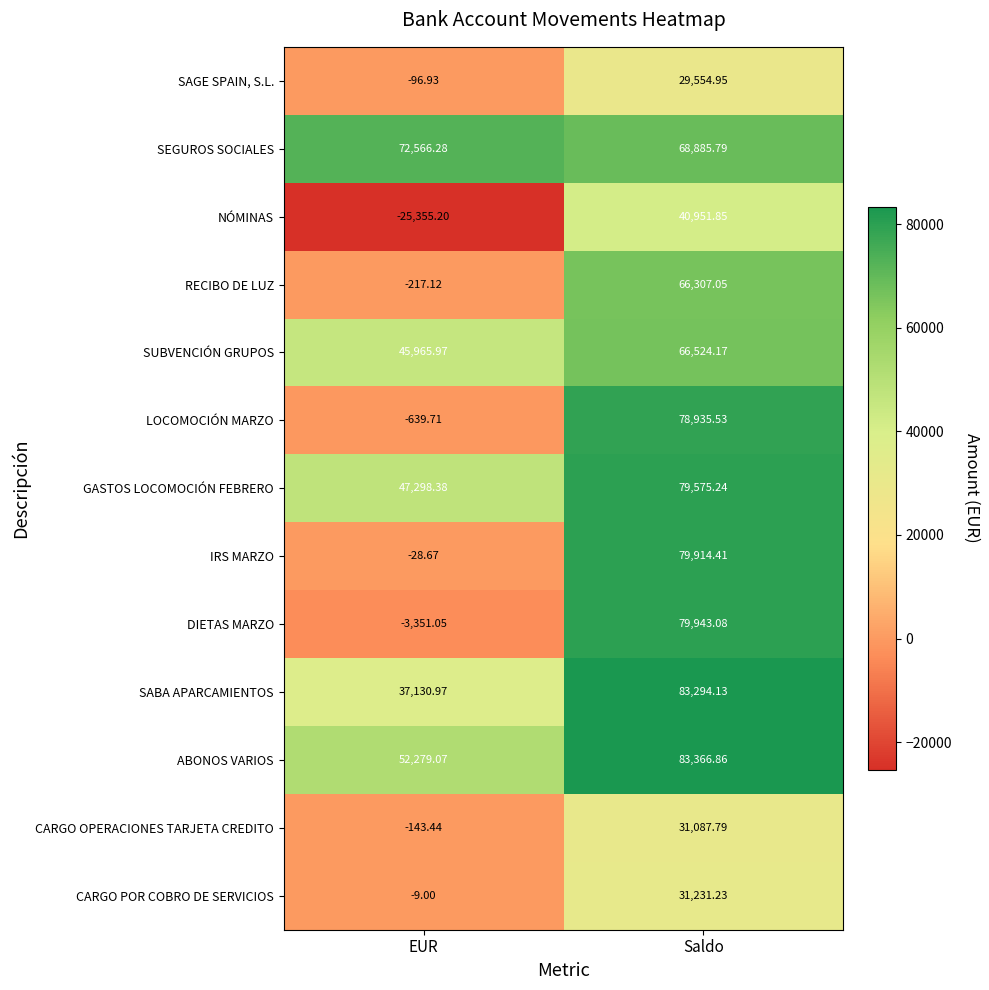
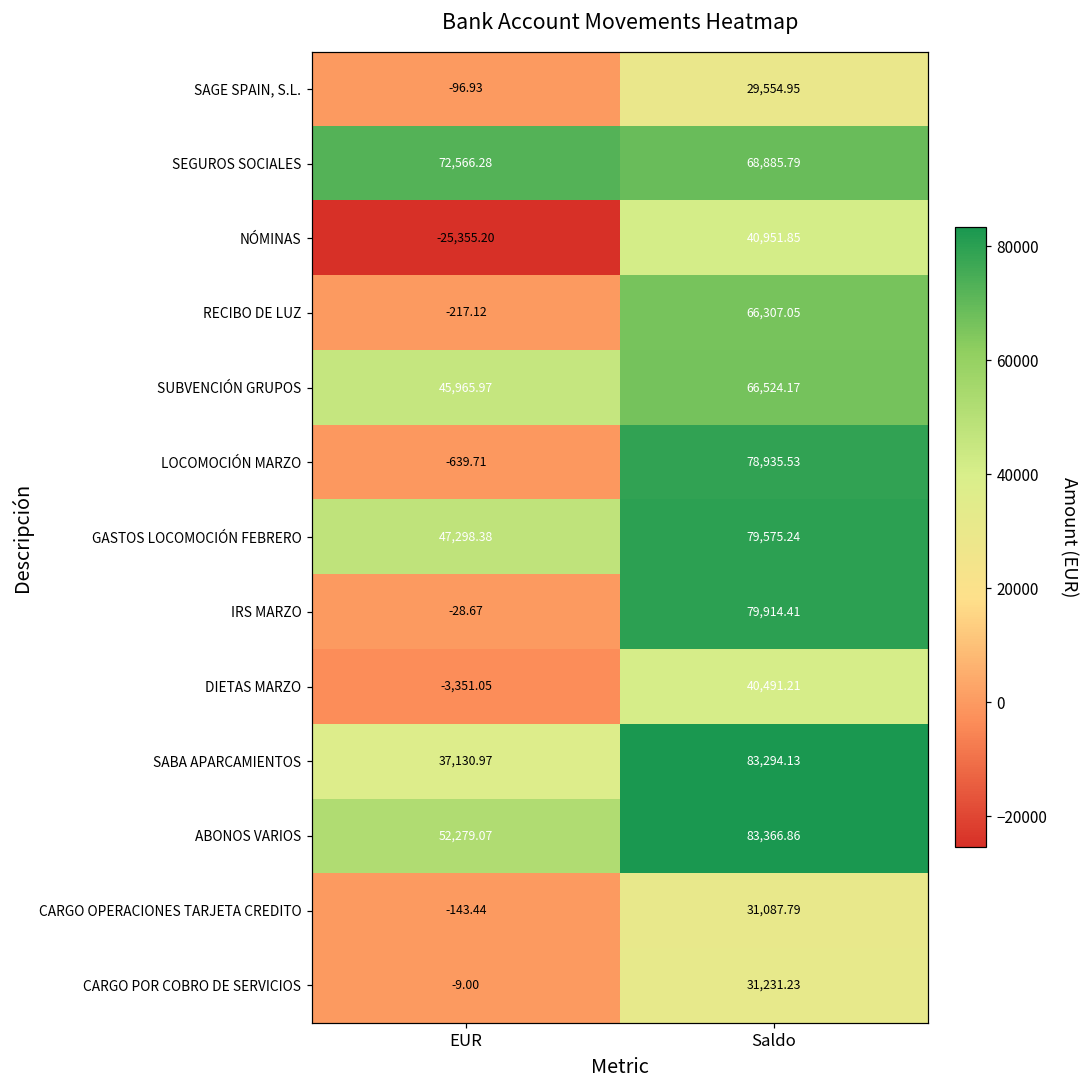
DIETAS MARZO, Saldo: 79,943.08 -> 40,491.21
